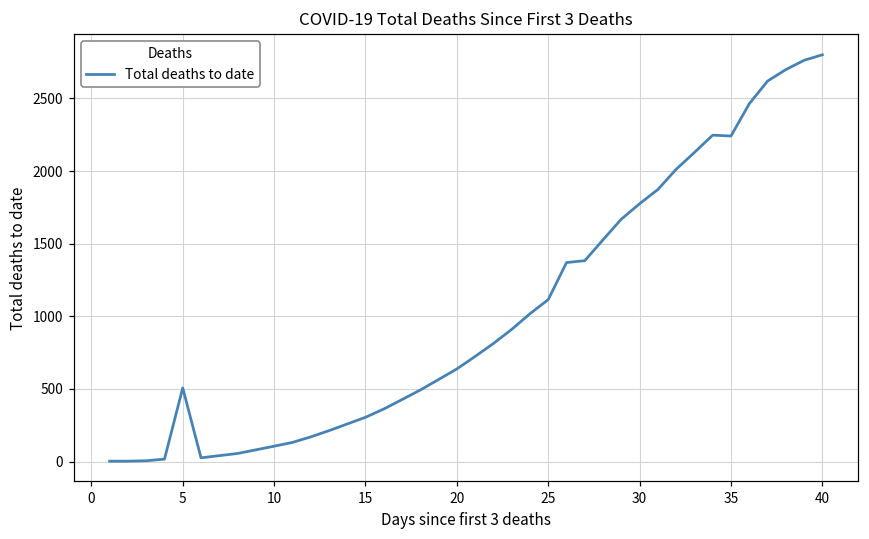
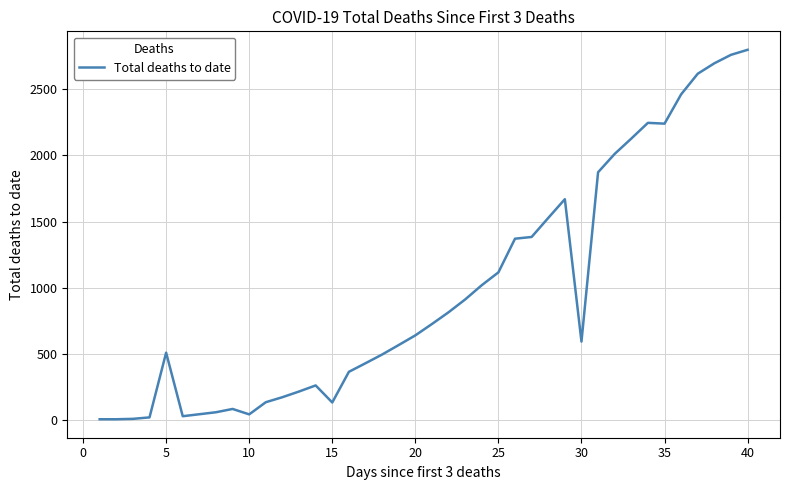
10: 110 -> 40
15: 310 -> 130
30: 1780 -> 590
